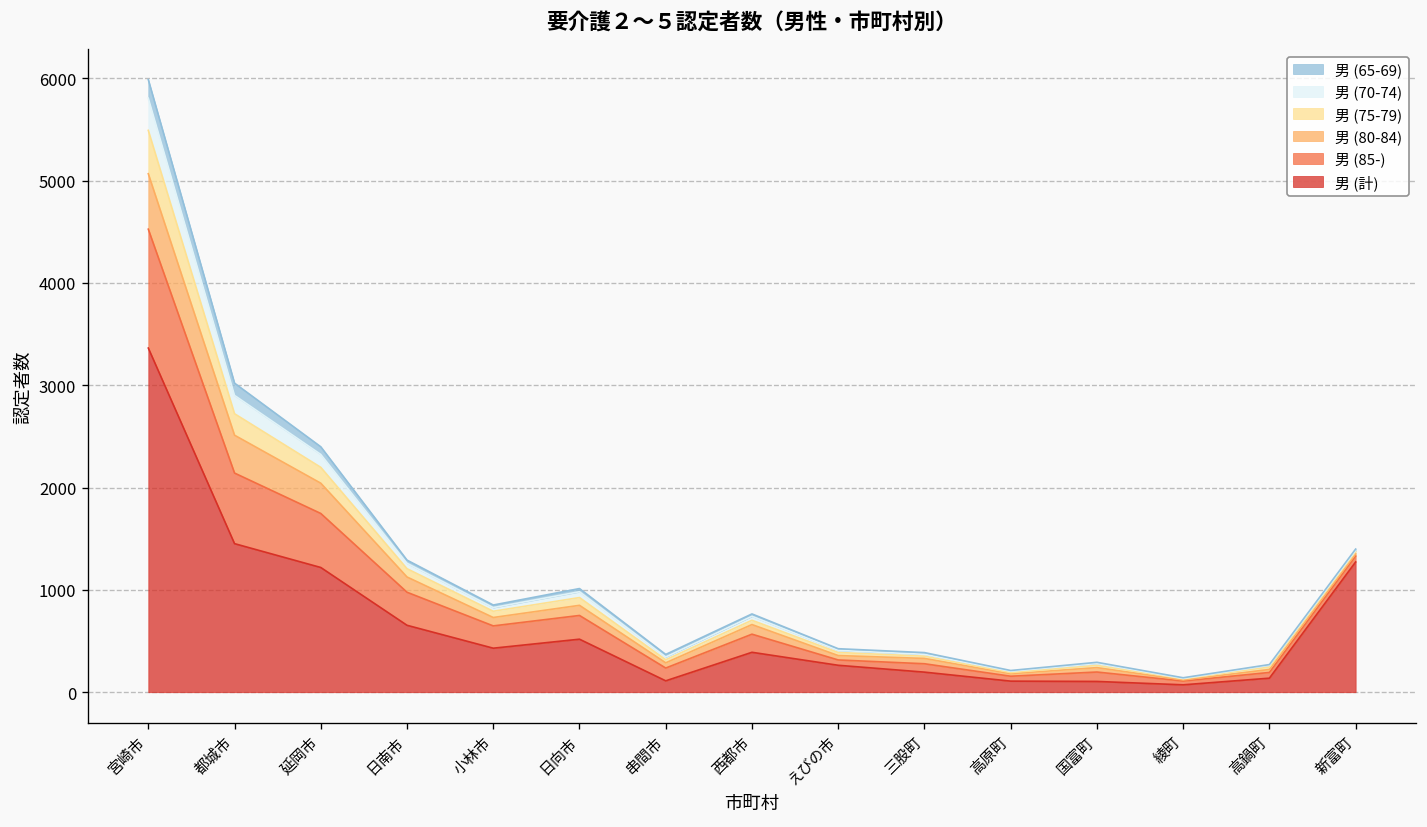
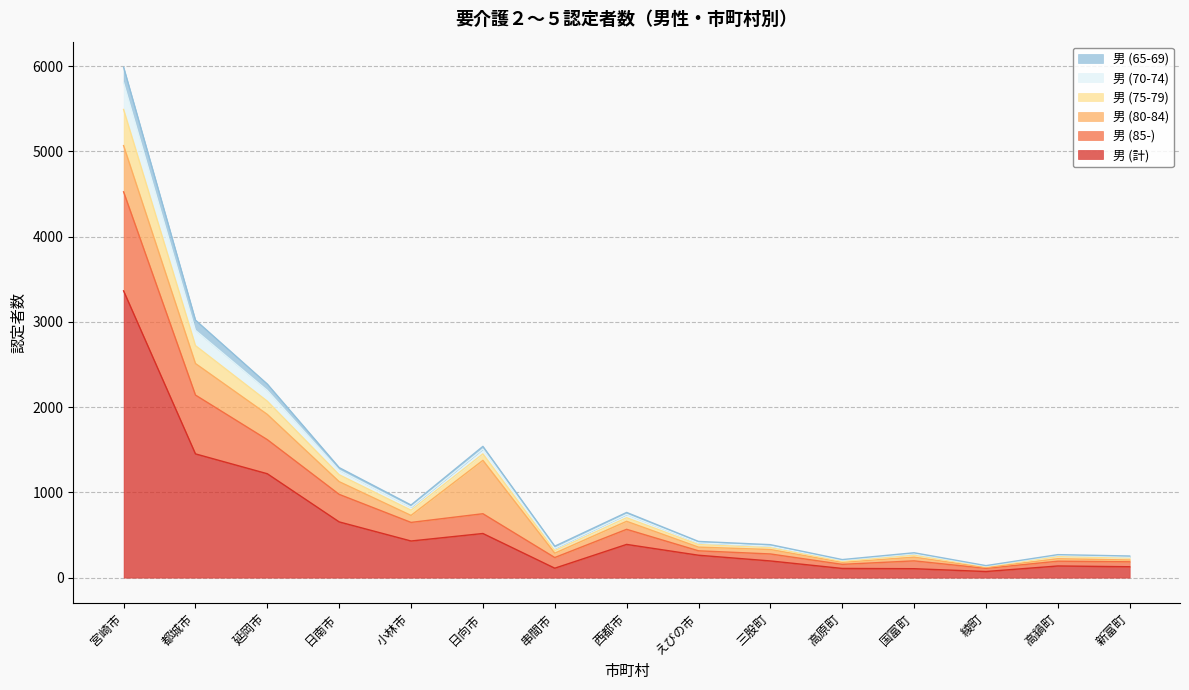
男 (85-), 延岡市: 500 -> 400
男 (80-84), 日向市: 100 -> 600
男 (計), 新富町: 1300 -> 100
